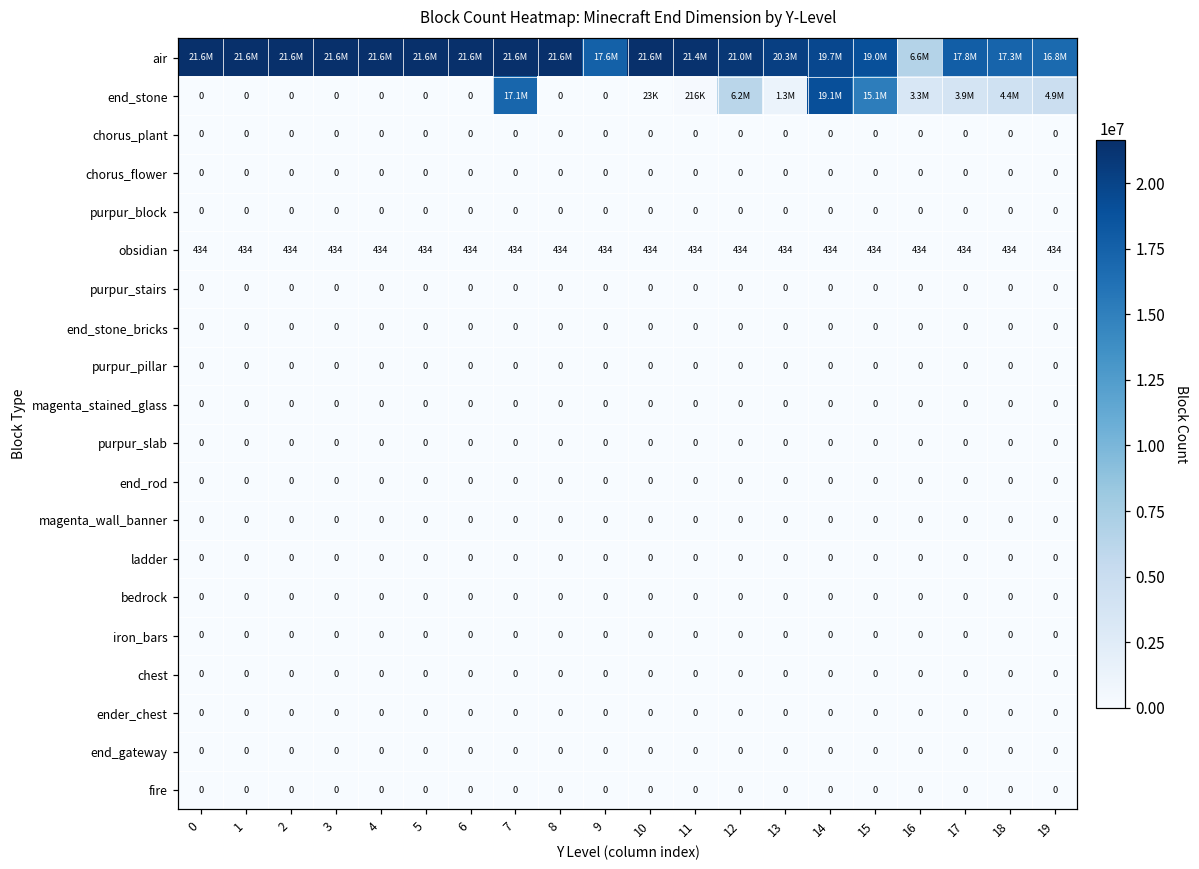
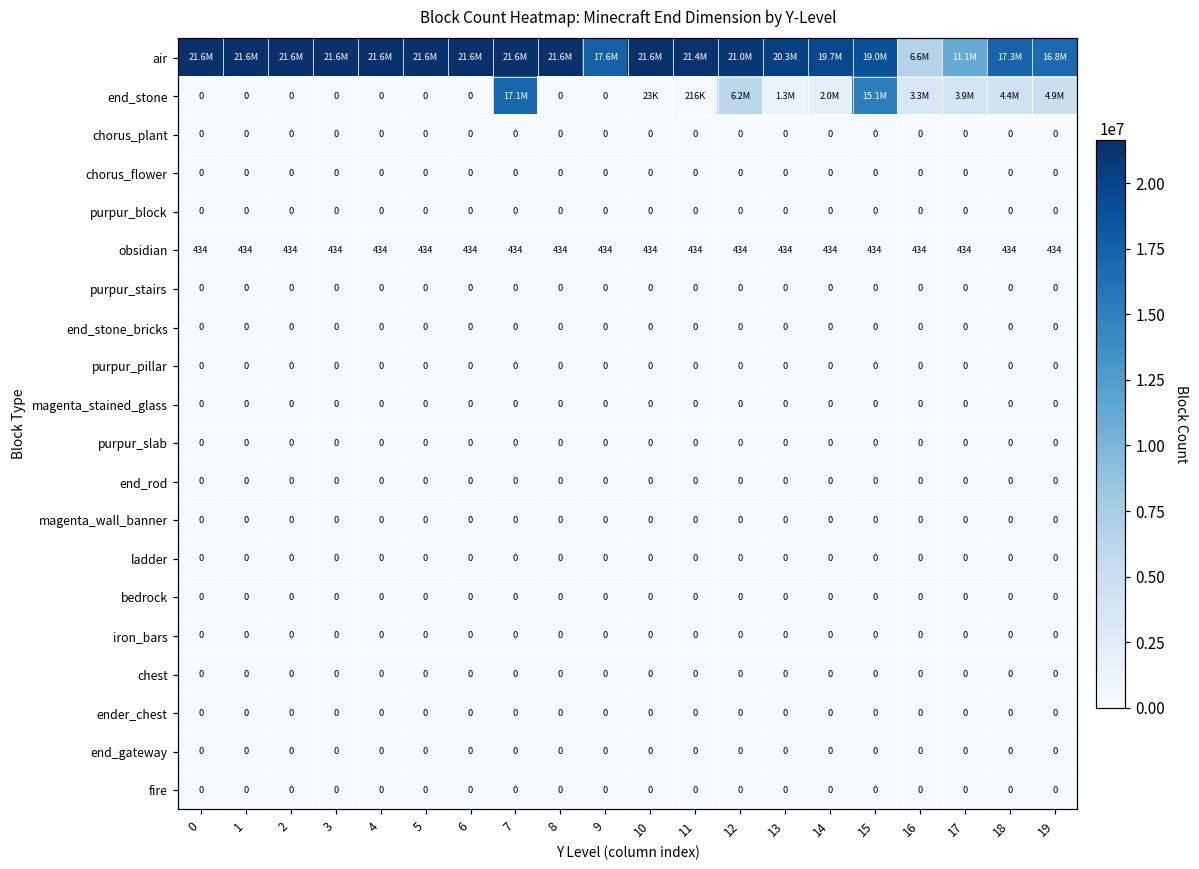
air, 17: 17.8M -> 11.1M
end_stone, 14: 19.1M -> 2.0M
